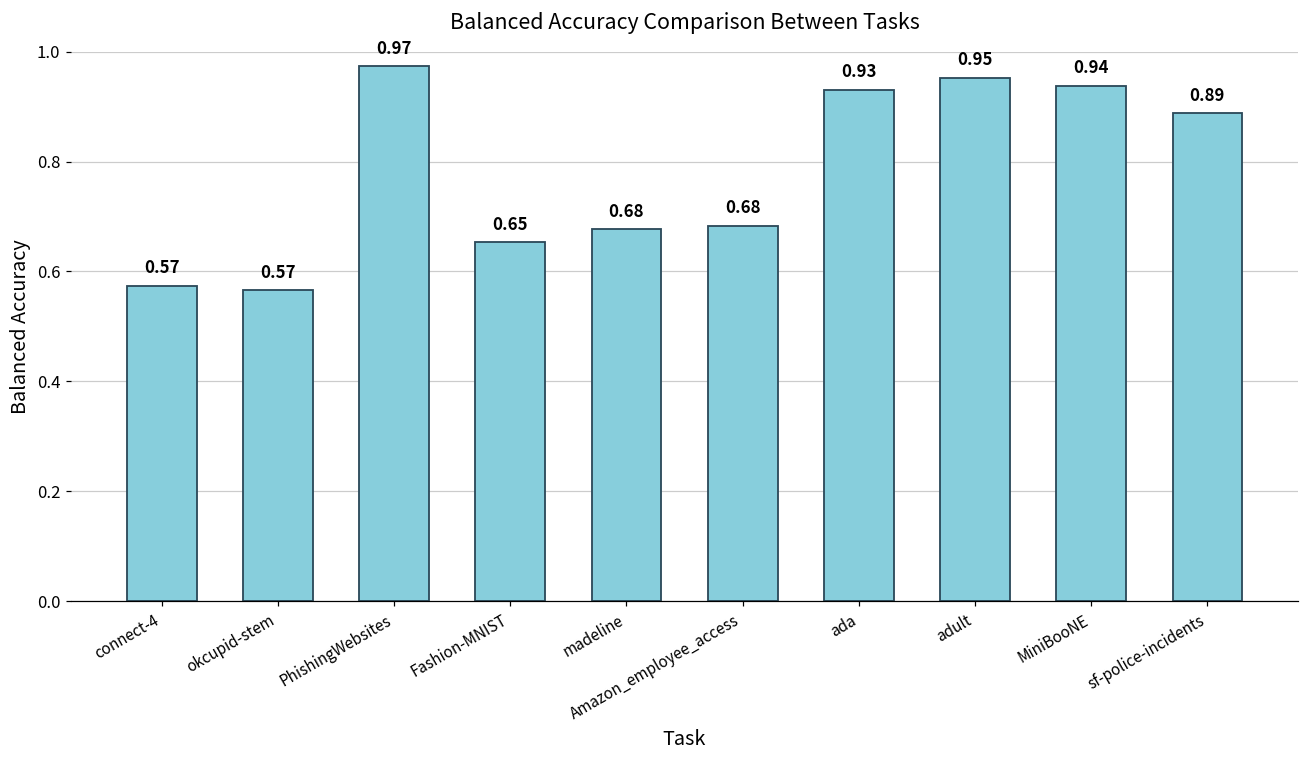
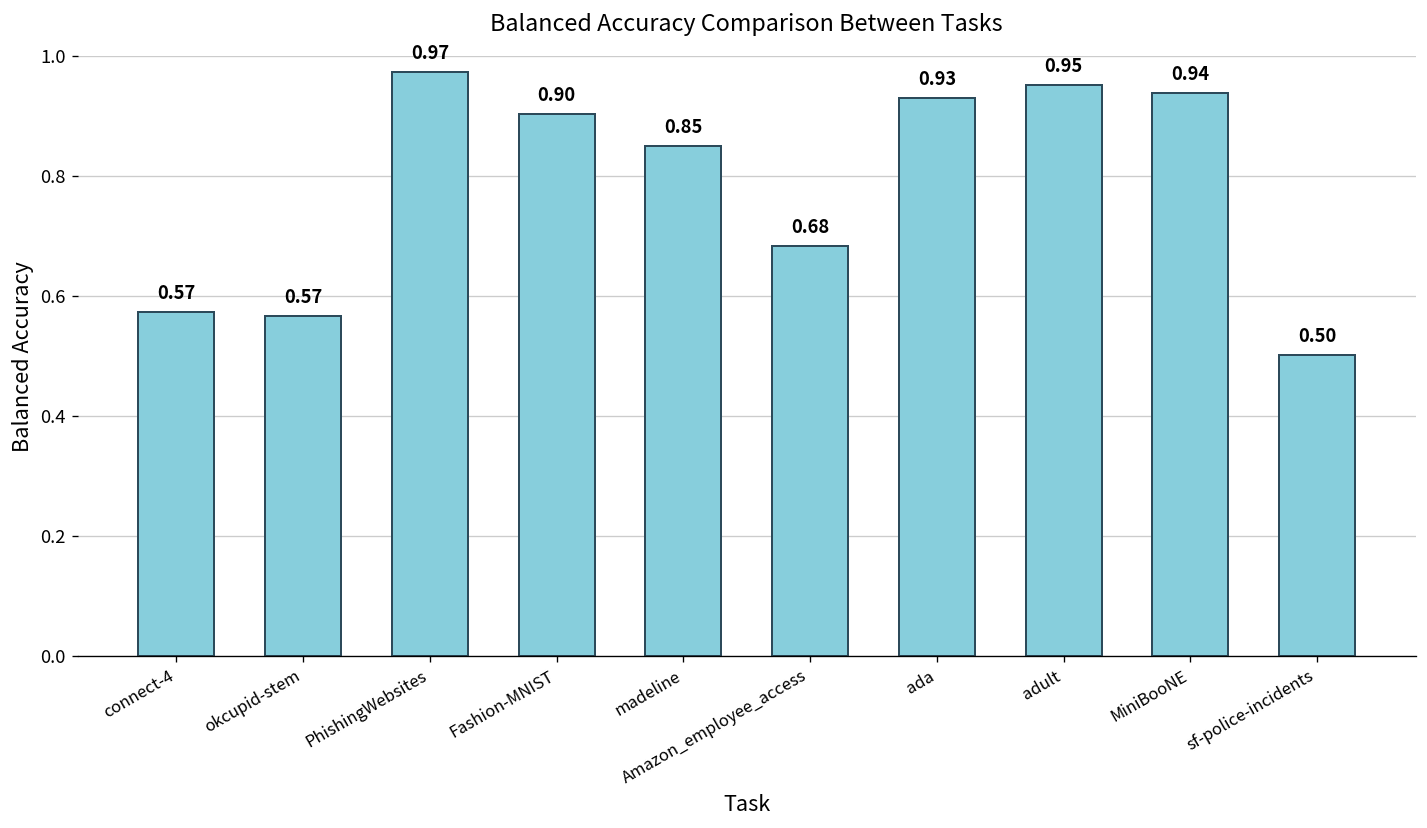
Fashion-MNIST: 0.65 -> 0.90
madeline: 0.68 -> 0.85
sf-police-incidents: 0.89 -> 0.50
